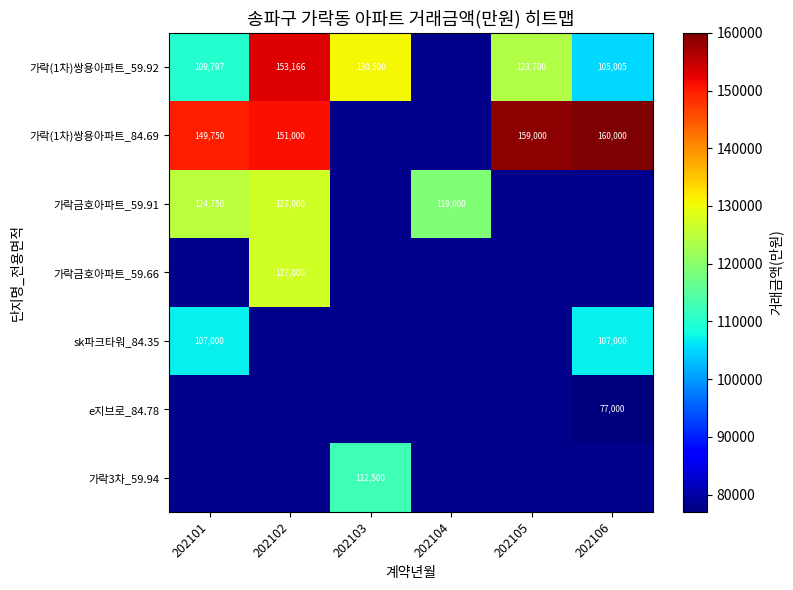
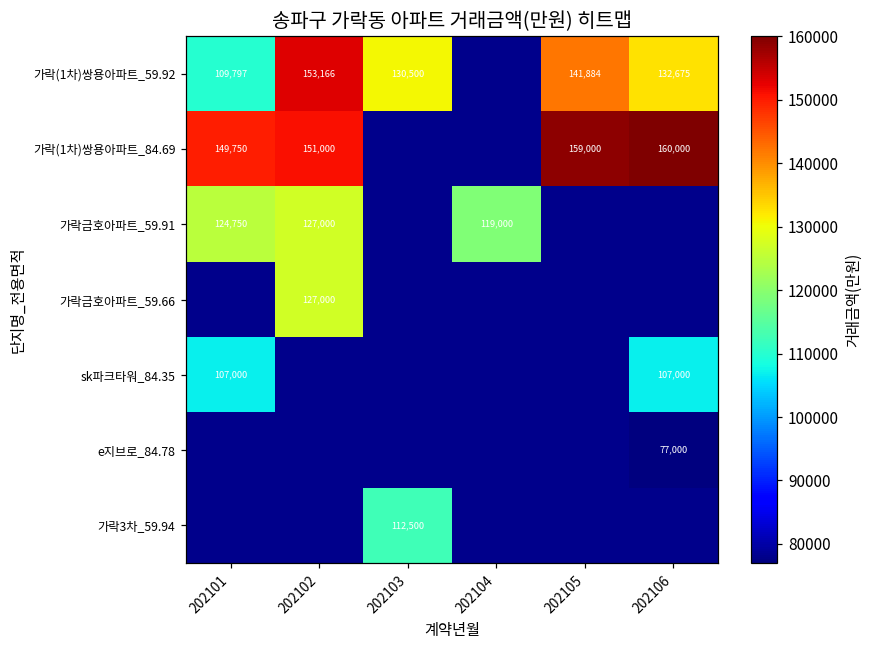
가락(1차)쌍용아파트_59.92, 202105: 123,700 -> 141,884
가락(1차)쌍용아파트_59.92, 202106: 105,005 -> 132,675
